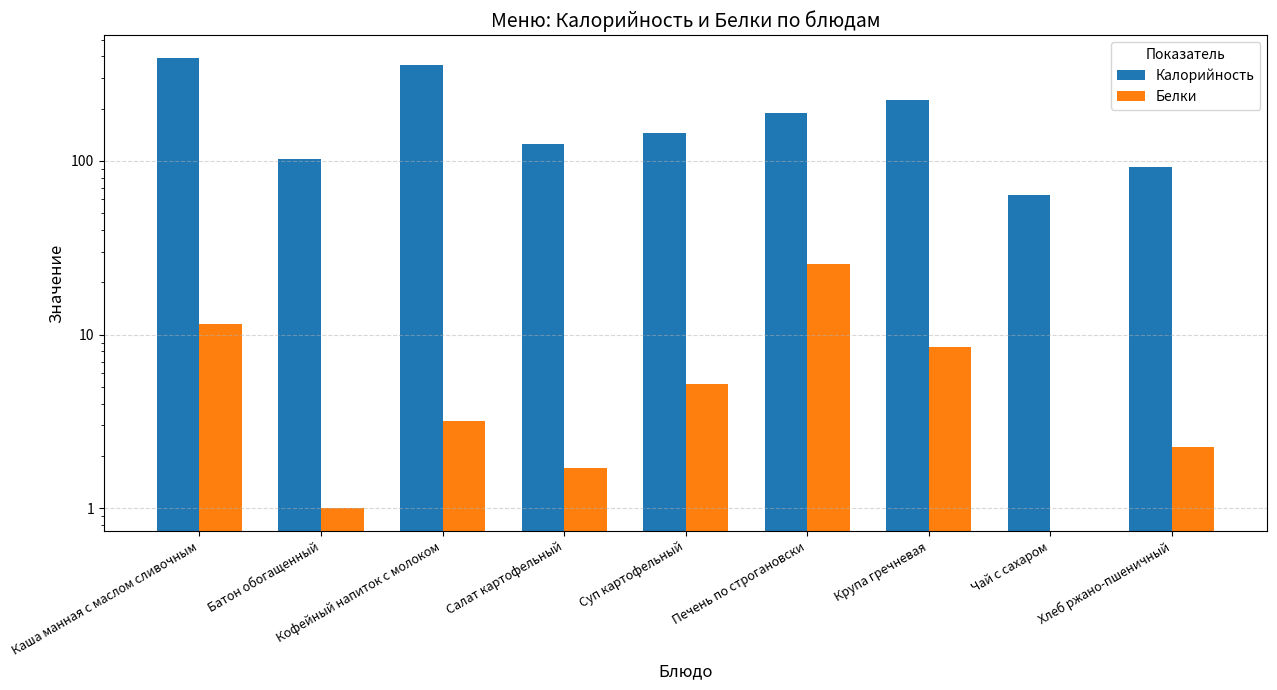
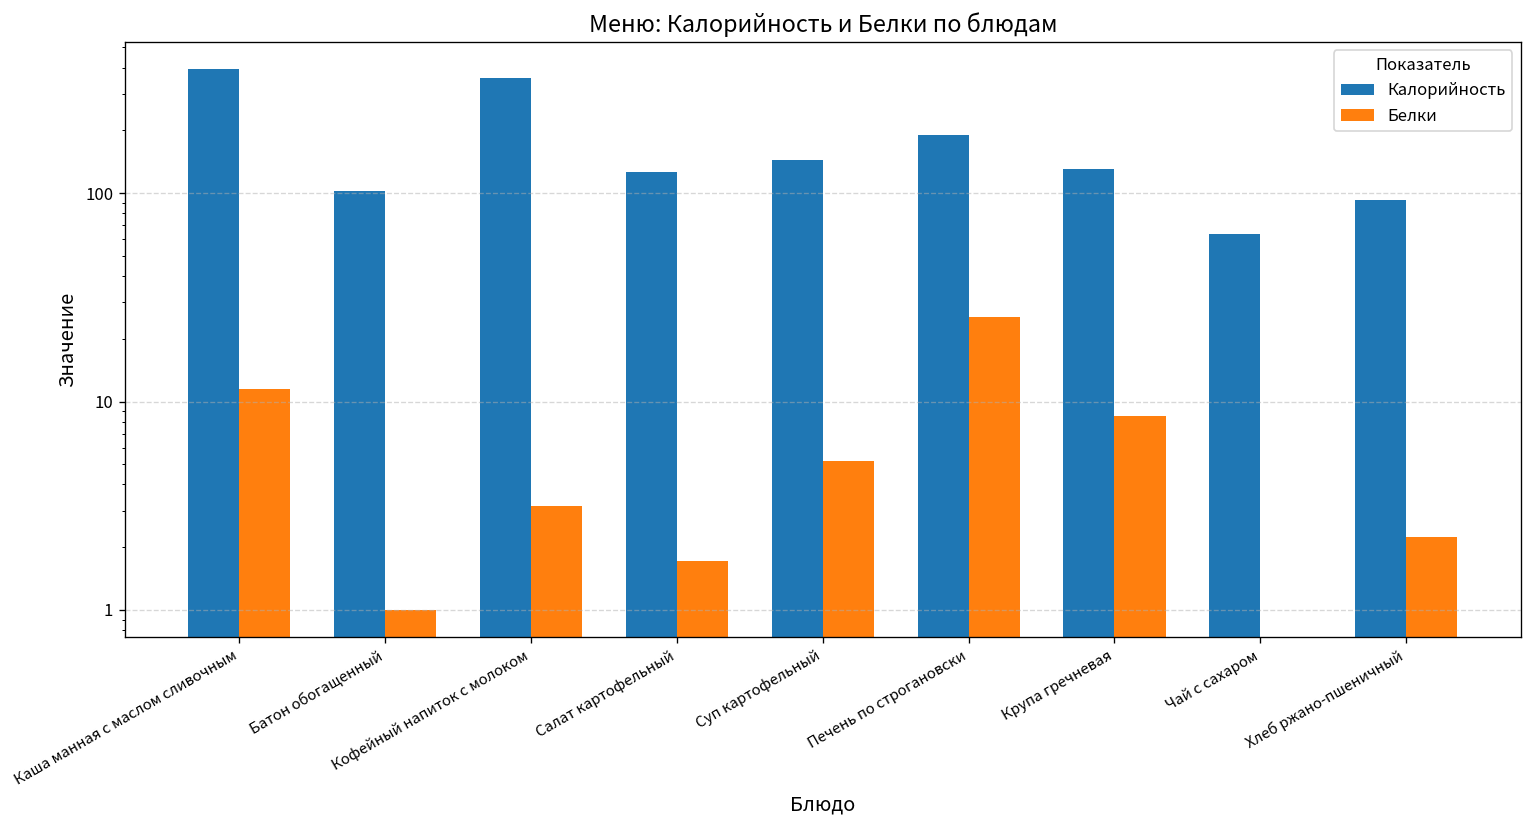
Калорийность, Крупа гречневая: 230 -> 130
